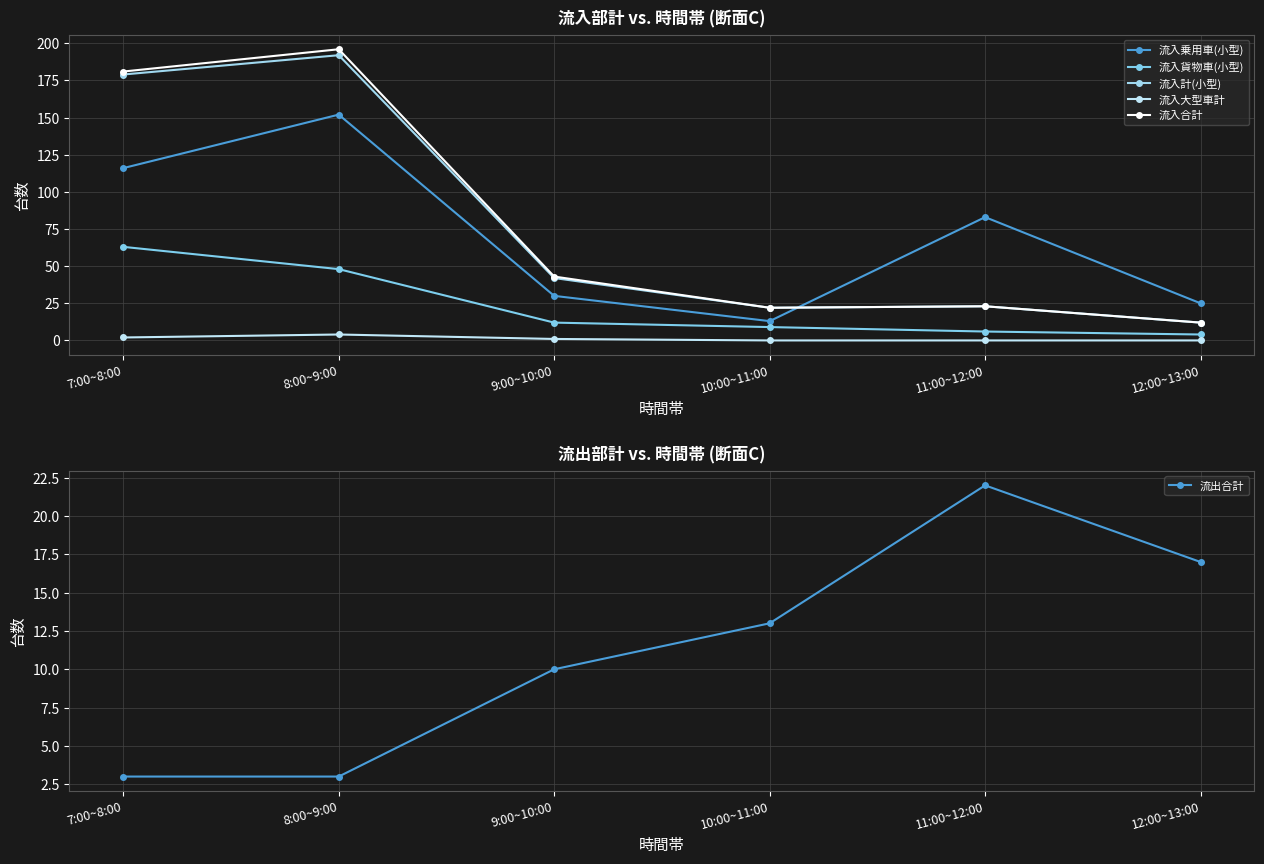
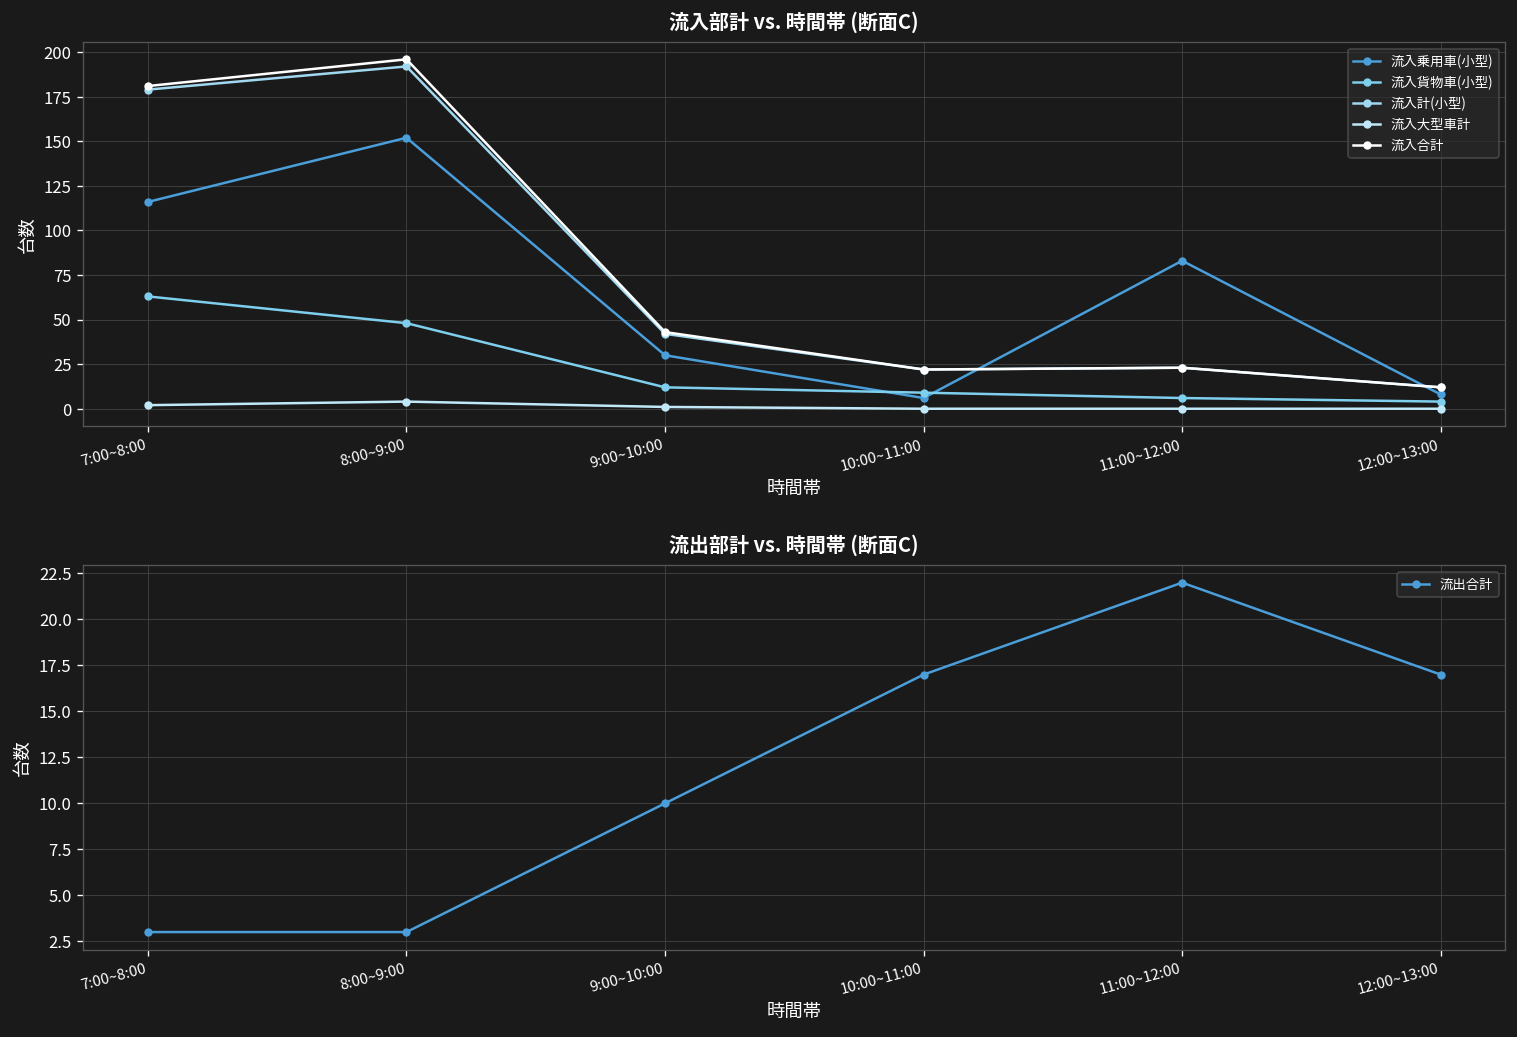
流入部計 vs. 時間帯 (断面C), 流入乗用車(小型), 10:00~11:00: 13 -> 6
流入部計 vs. 時間帯 (断面C), 流入乗用車(小型), 12:00~13:00: 25 -> 8
流出部計 vs. 時間帯 (断面C), 10:00~11:00: 13 -> 17
